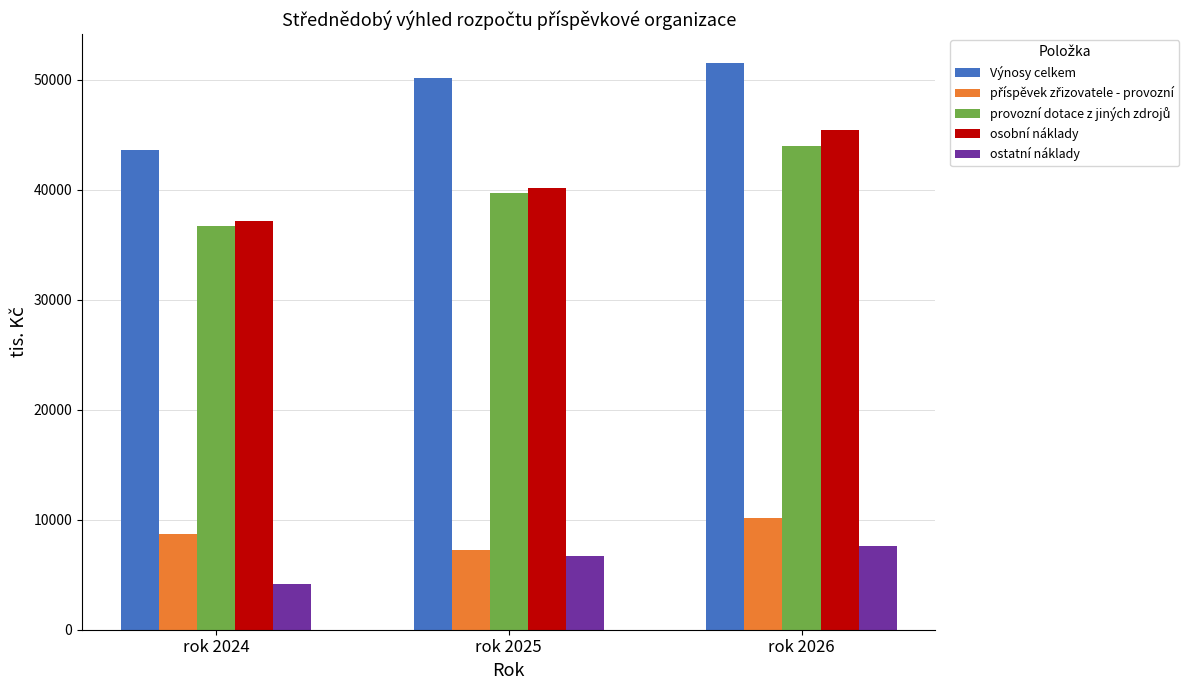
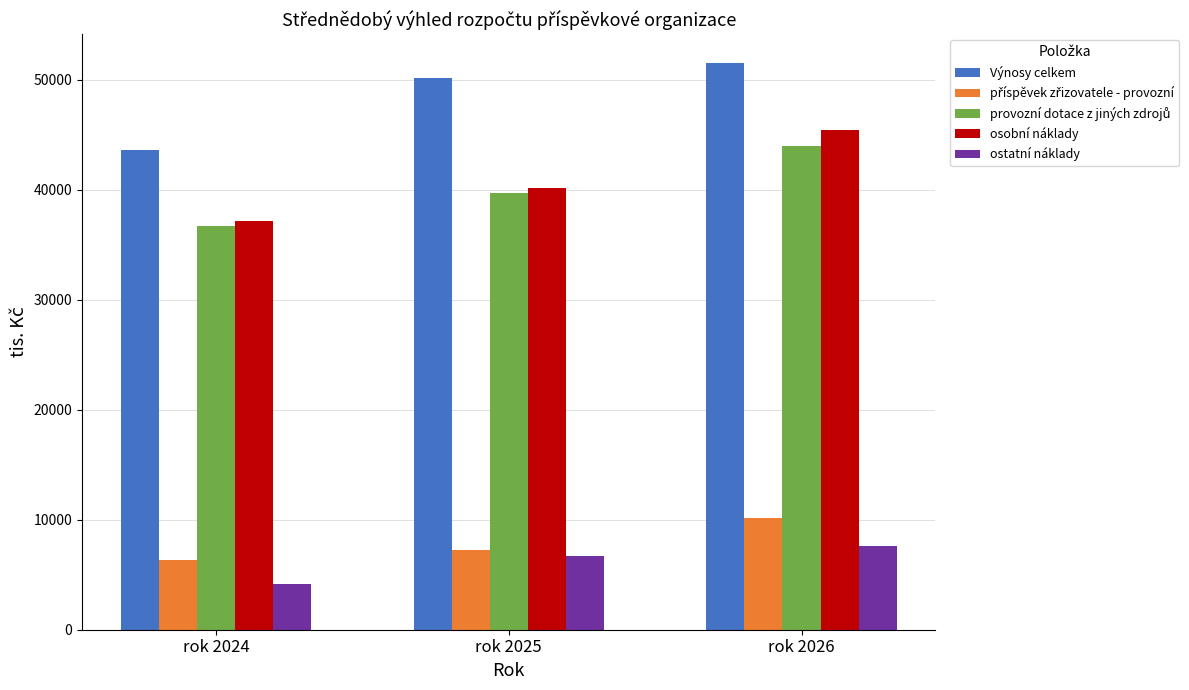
příspěvek zřizovatele - provozní, rok 2024: 8700 -> 6400
